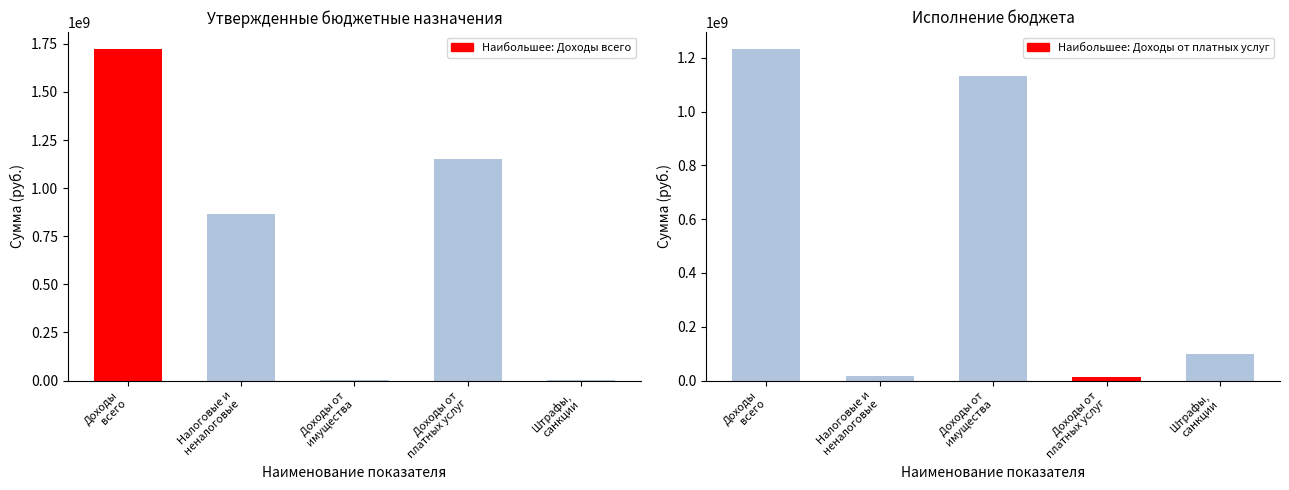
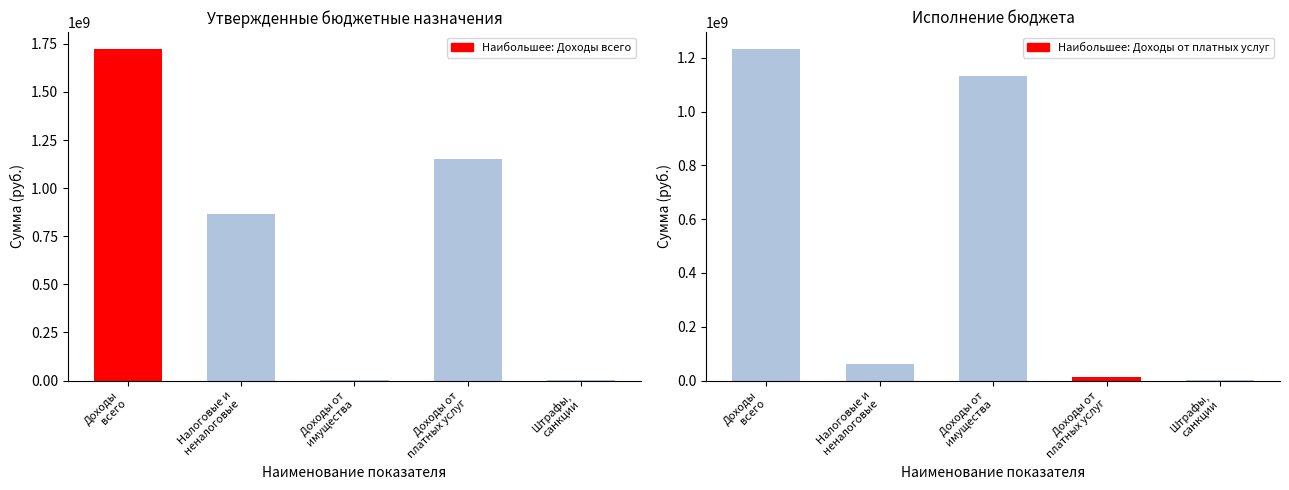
Исполнение бюджета, Налоговые и неналоговые: 20000000 -> 60000000
Исполнение бюджета, Штрафы, санкции: 100000000 -> 0
